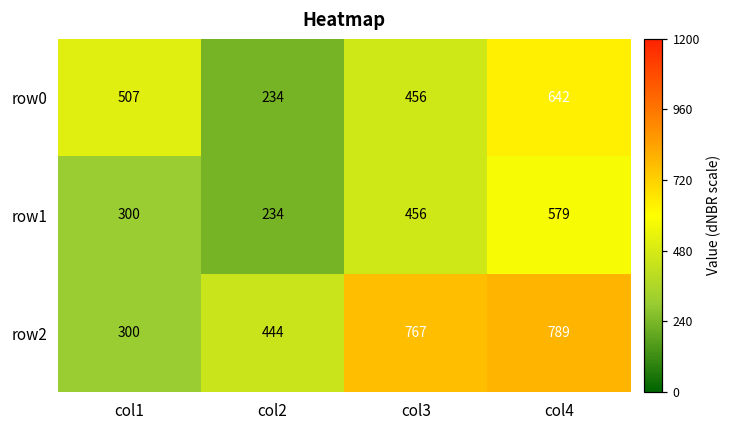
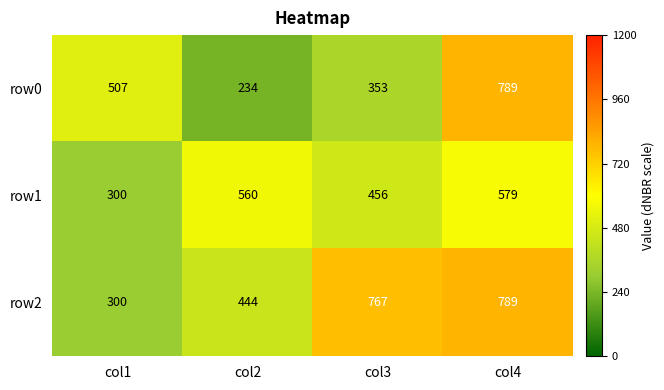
row0, col3: 456 -> 353
row0, col4: 642 -> 789
row1, col2: 234 -> 560
